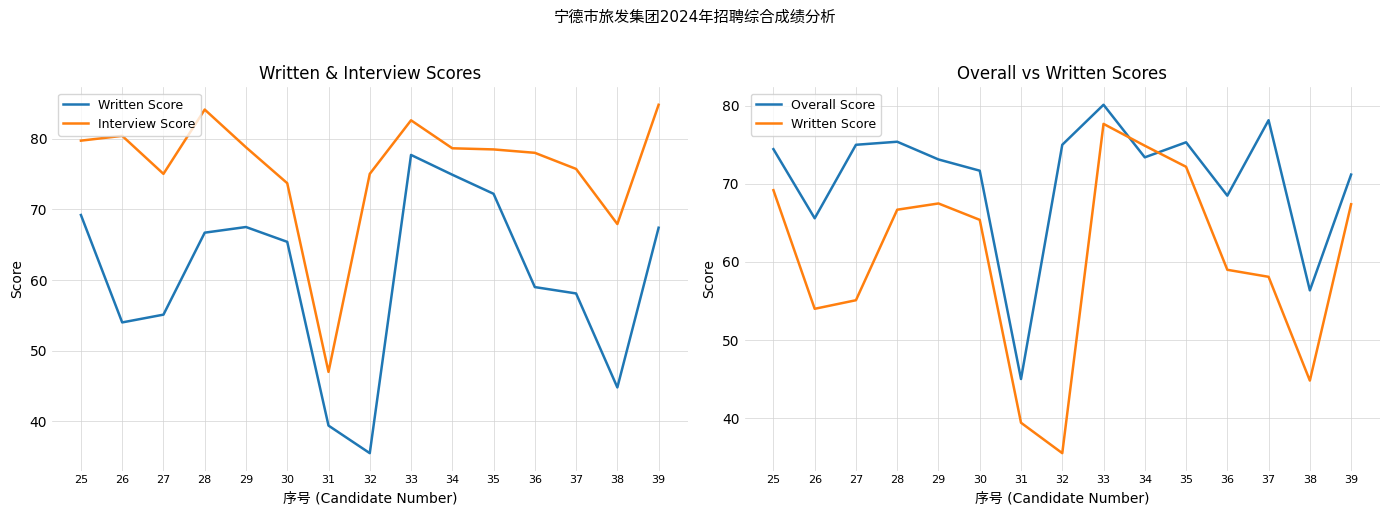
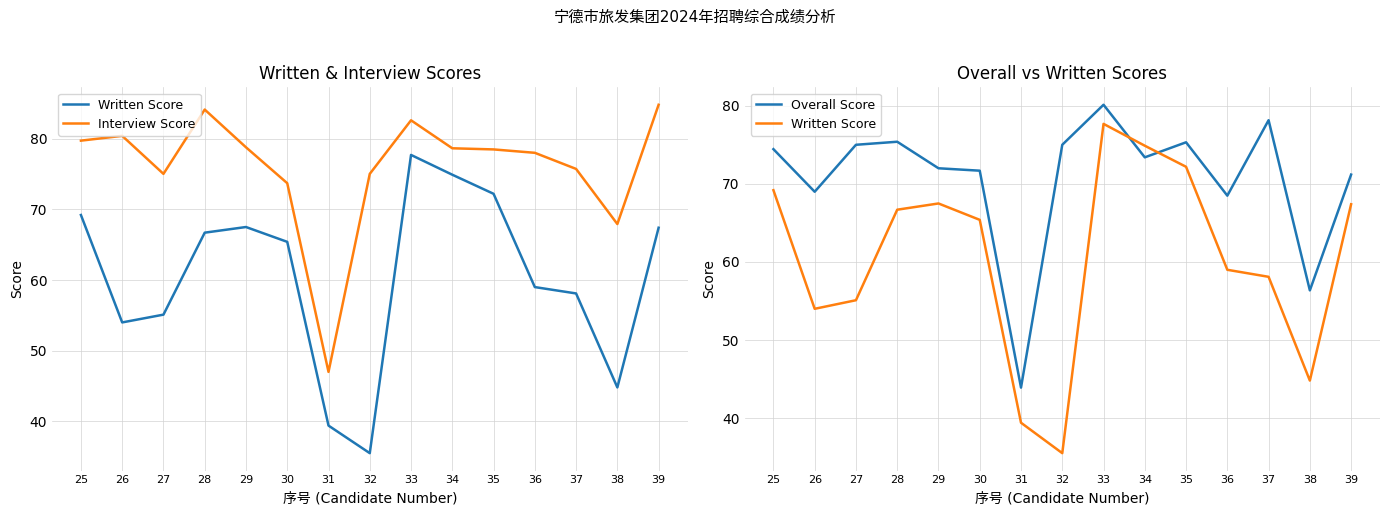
Overall vs Written Scores, Overall Score, 26: 66 -> 69
Overall vs Written Scores, Overall Score, 29: 73 -> 72
Overall vs Written Scores, Overall Score, 31: 45 -> 44
